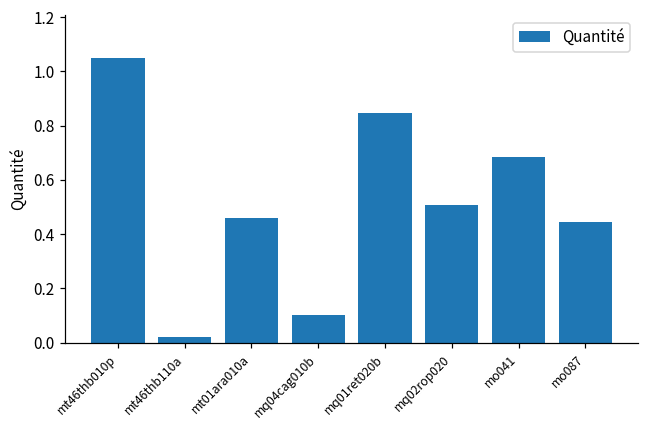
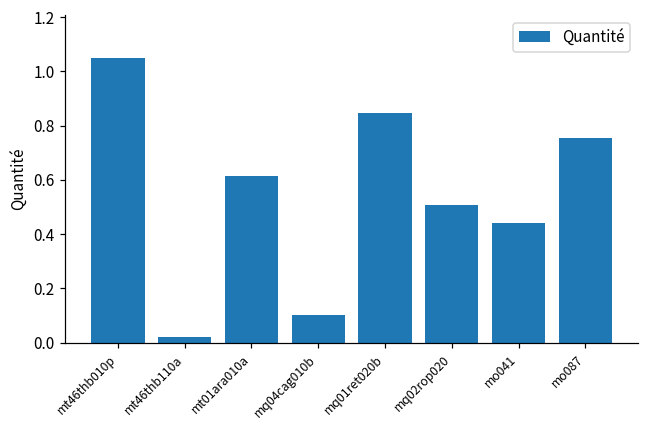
mt01ara010a: 0.46 -> 0.61
mo041: 0.68 -> 0.44
mo087: 0.45 -> 0.75
